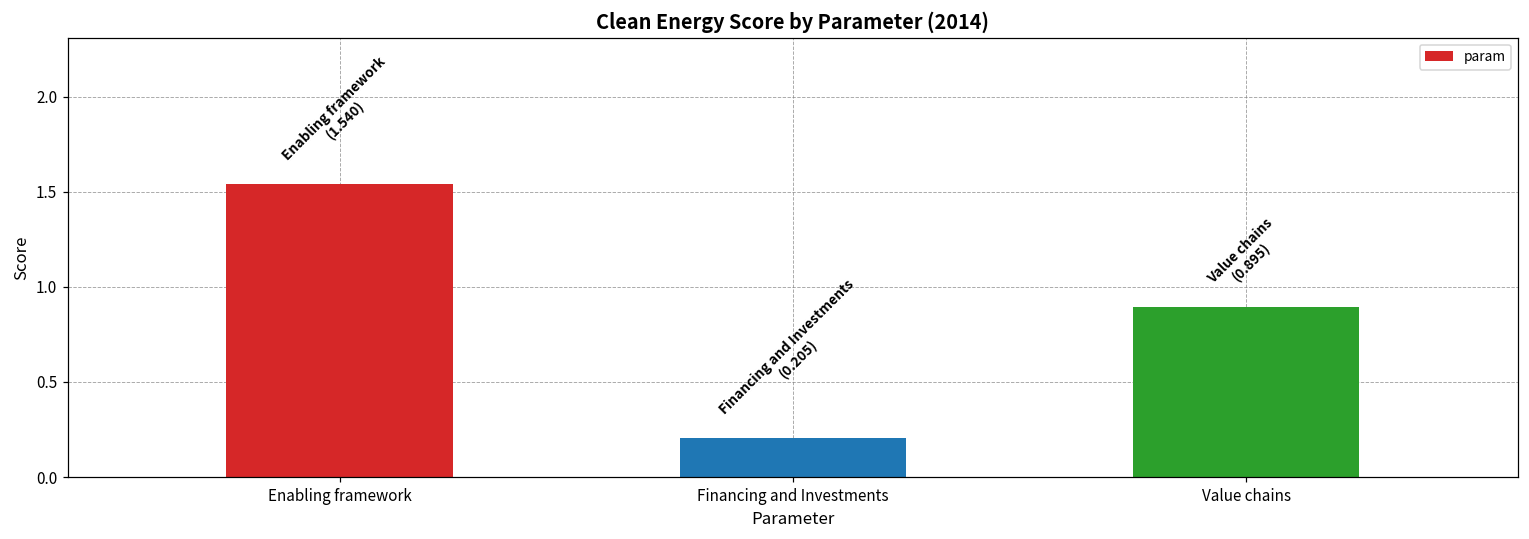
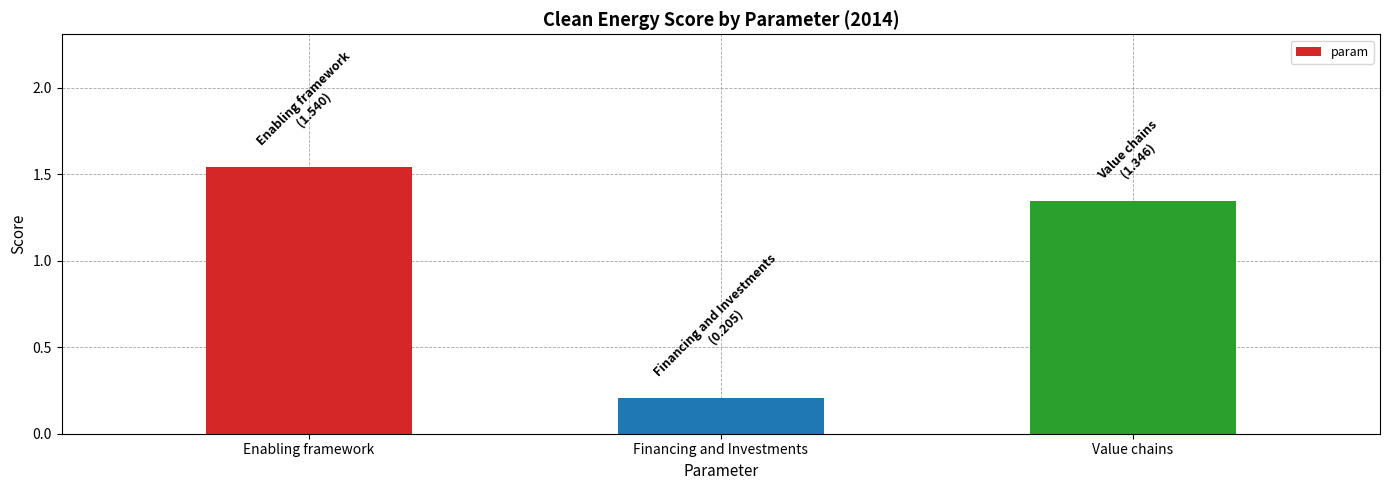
Value chains: (0.895) -> (1.346)
